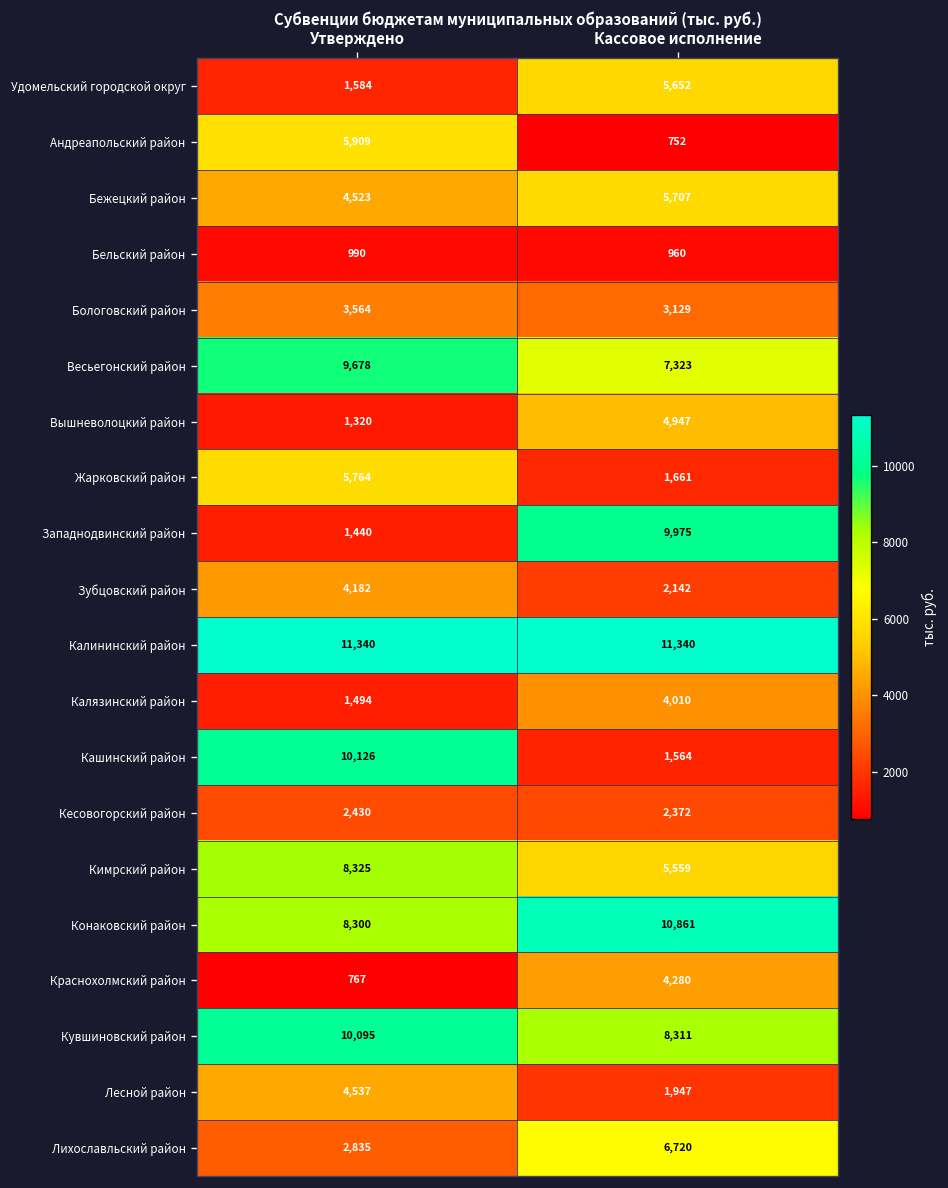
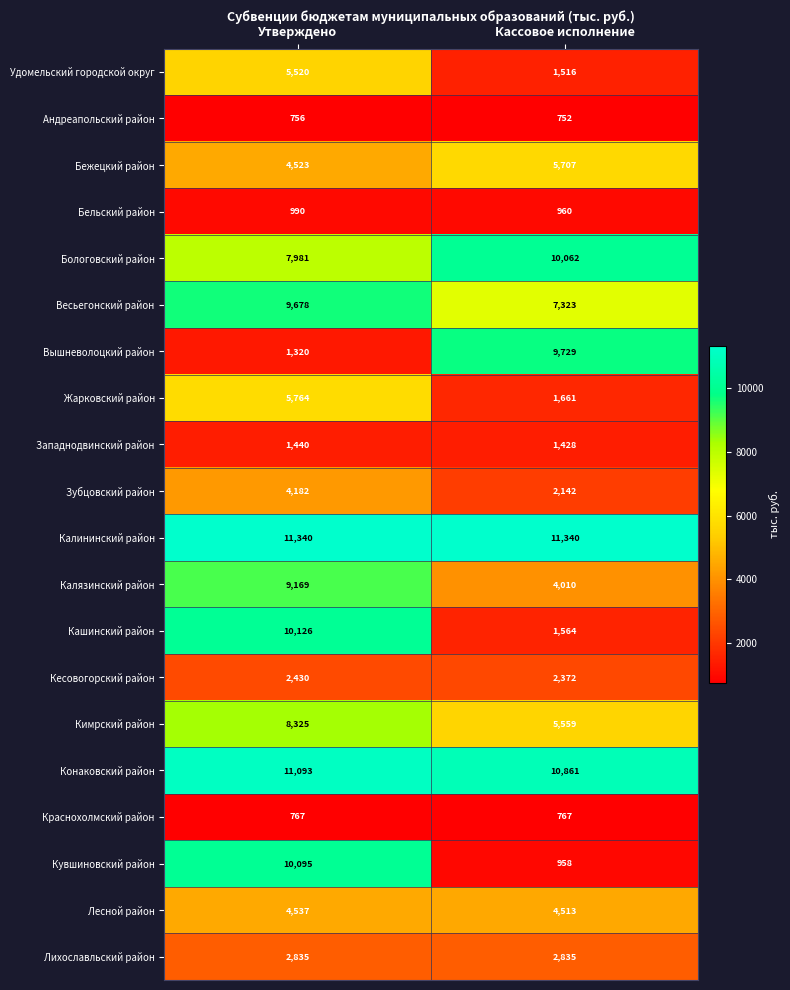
Удомельский городской округ, Утверждено: 1,584 -> 5,520
Удомельский городской округ, Кассовое исполнение: 5,652 -> 1,516
Андреапольский район, Утверждено: 5,909 -> 756
Бологовский район, Утверждено: 3,564 -> 7,981
Бологовский район, Кассовое исполнение: 3,129 -> 10,062
Вышневолоцкий район, Кассовое исполнение: 4,947 -> 9,729
Западнодвинский район, Кассовое исполнение: 9,975 -> 1,428
Калязинский район, Утверждено: 1,494 -> 9,169
Конаковский район, Утверждено: 8,300 -> 11,093
Краснохолмский район, Кассовое исполнение: 4,280 -> 767
Кувшиновский район, Кассовое исполнение: 8,311 -> 958
Лесной район, Кассовое исполнение: 1,947 -> 4,513
Лихославльский район, Кассовое исполнение: 6,720 -> 2,835
